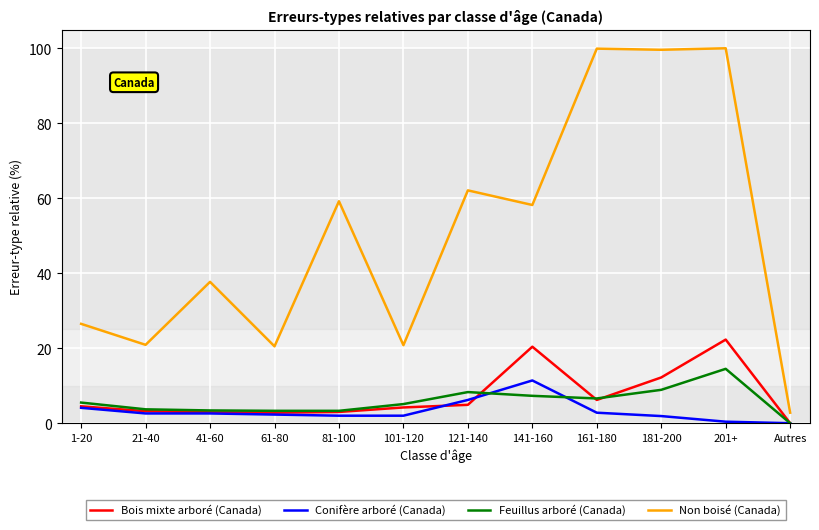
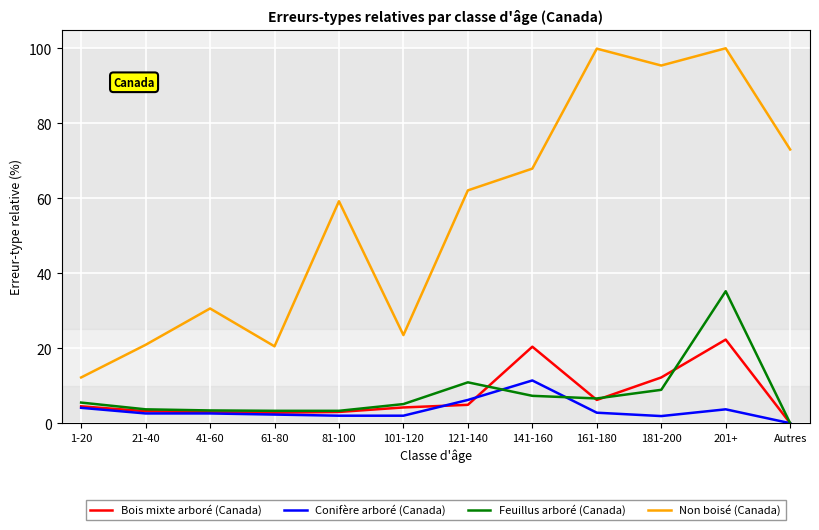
Non boisé (Canada), 1-20: 27 -> 12
Non boisé (Canada), 41-60: 38 -> 31
Non boisé (Canada), 101-120: 21 -> 24
Feuillus arboré (Canada), 121-140: 8 -> 11
Non boisé (Canada), 141-160: 58 -> 68
Non boisé (Canada), 181-200: 100 -> 95
Conifère arboré (Canada), 201+: 0 -> 4
Feuillus arboré (Canada), 201+: 15 -> 35
Non boisé (Canada), Autres: 3 -> 73
